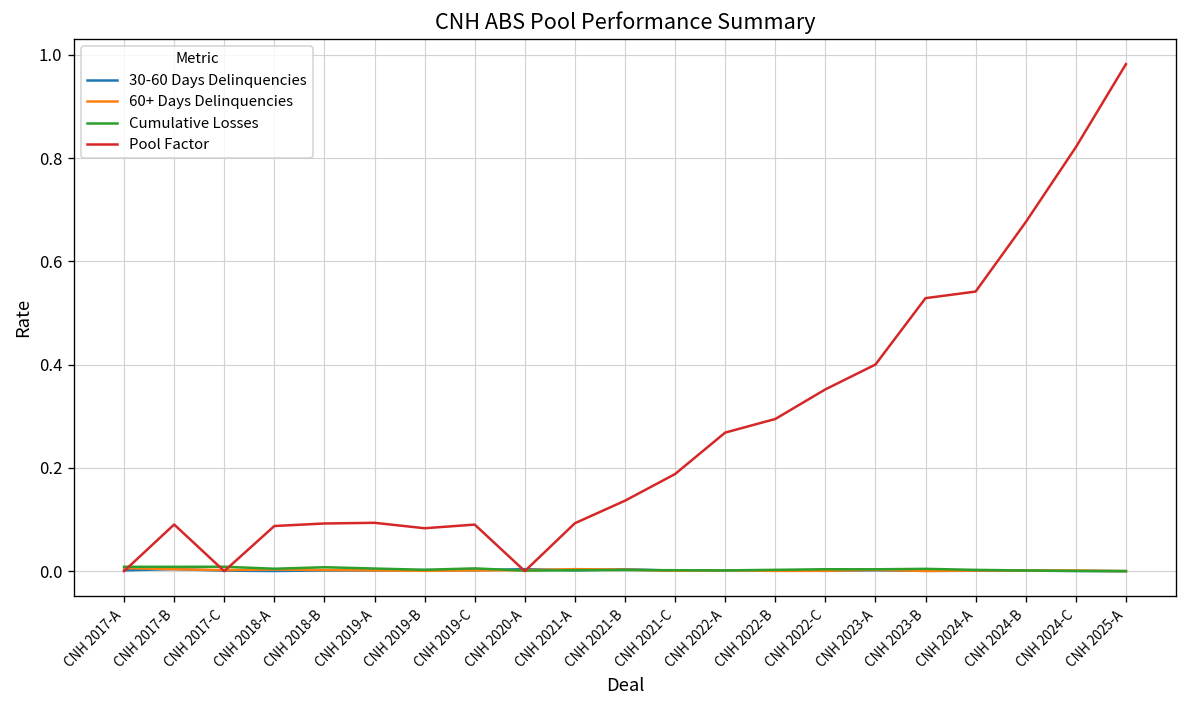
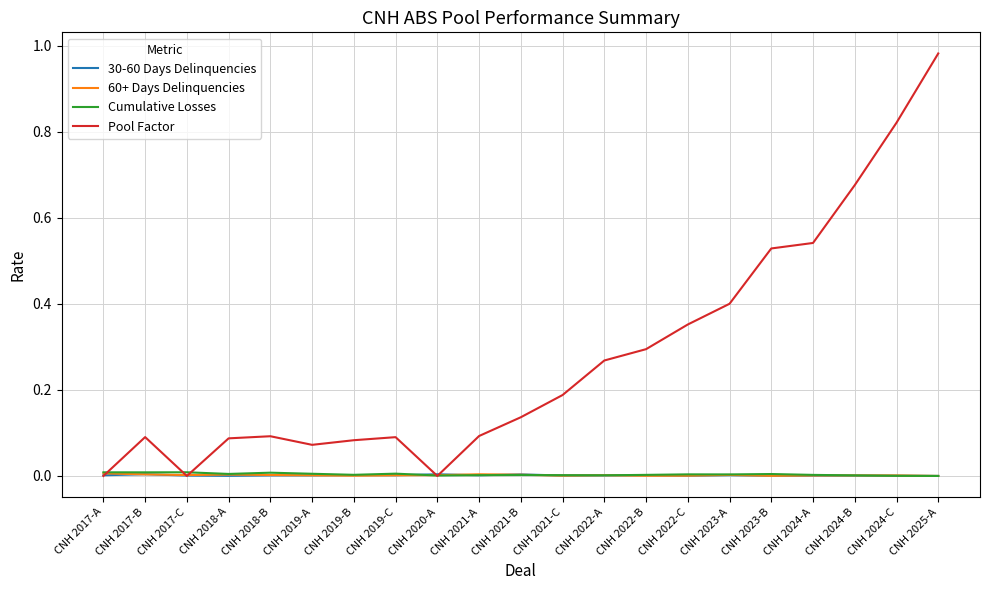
Pool Factor, CNH 2019-A: 0.09 -> 0.07
